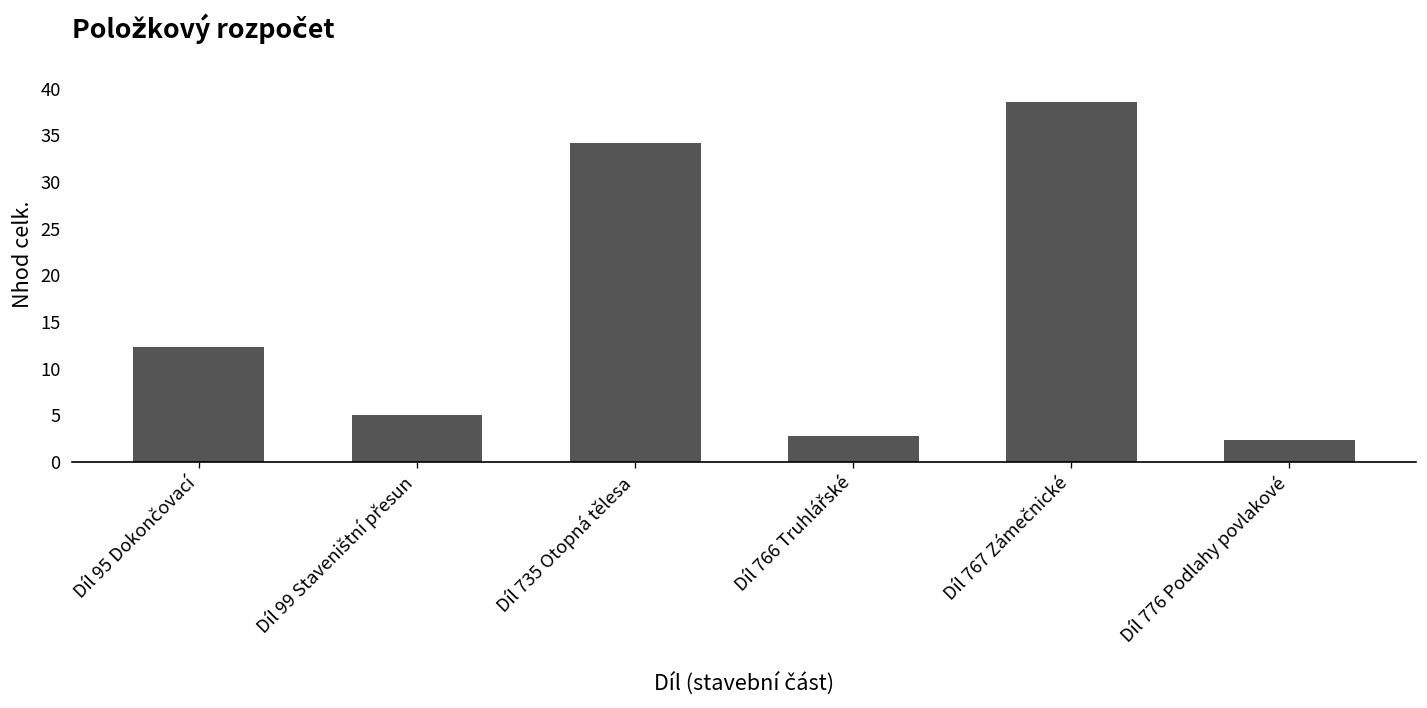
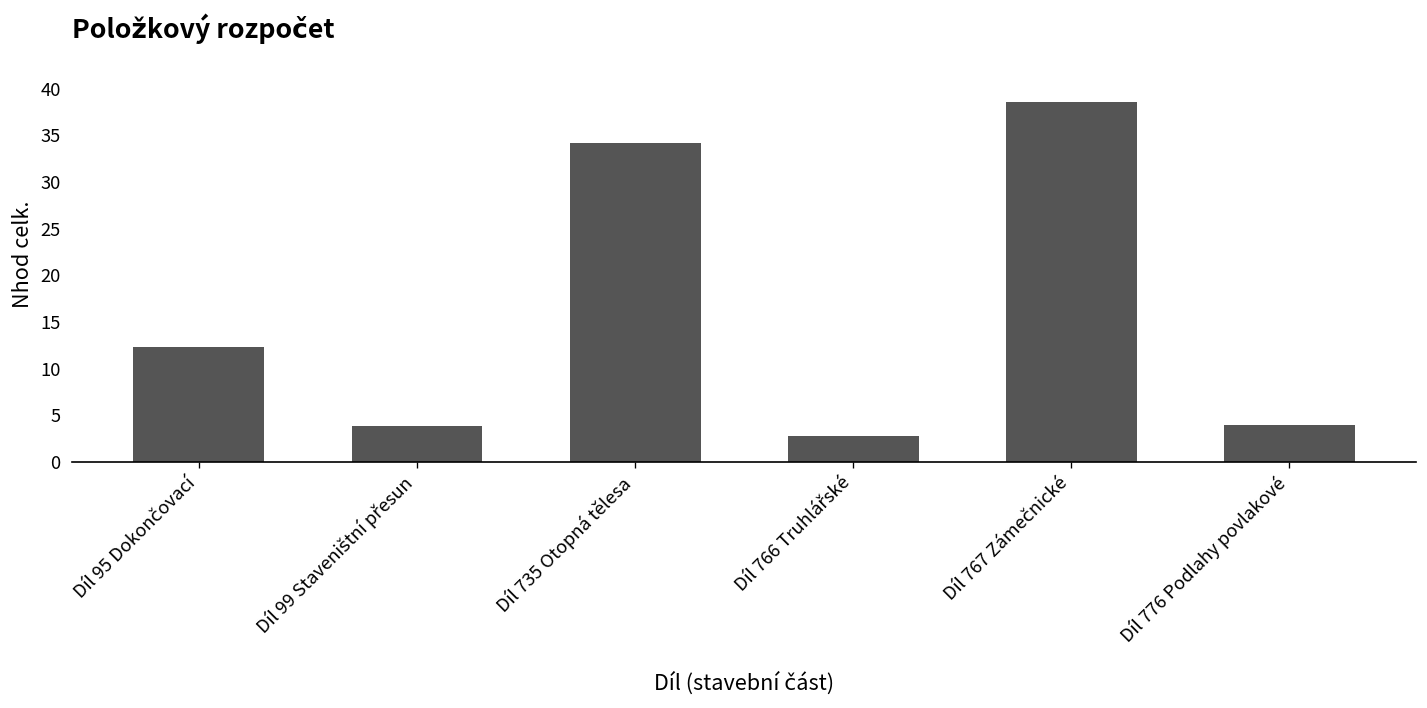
Díl 99 Staveništní přesun: 5 -> 4
Díl 776 Podlahy povlakové: 2 -> 4
